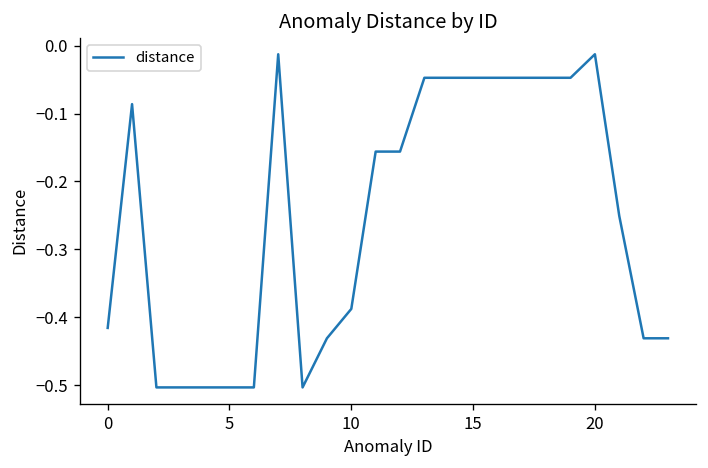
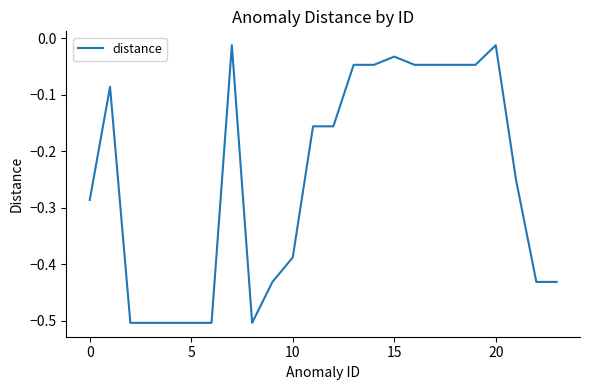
0: -0.42 -> -0.29
15: -0.05 -> -0.03
